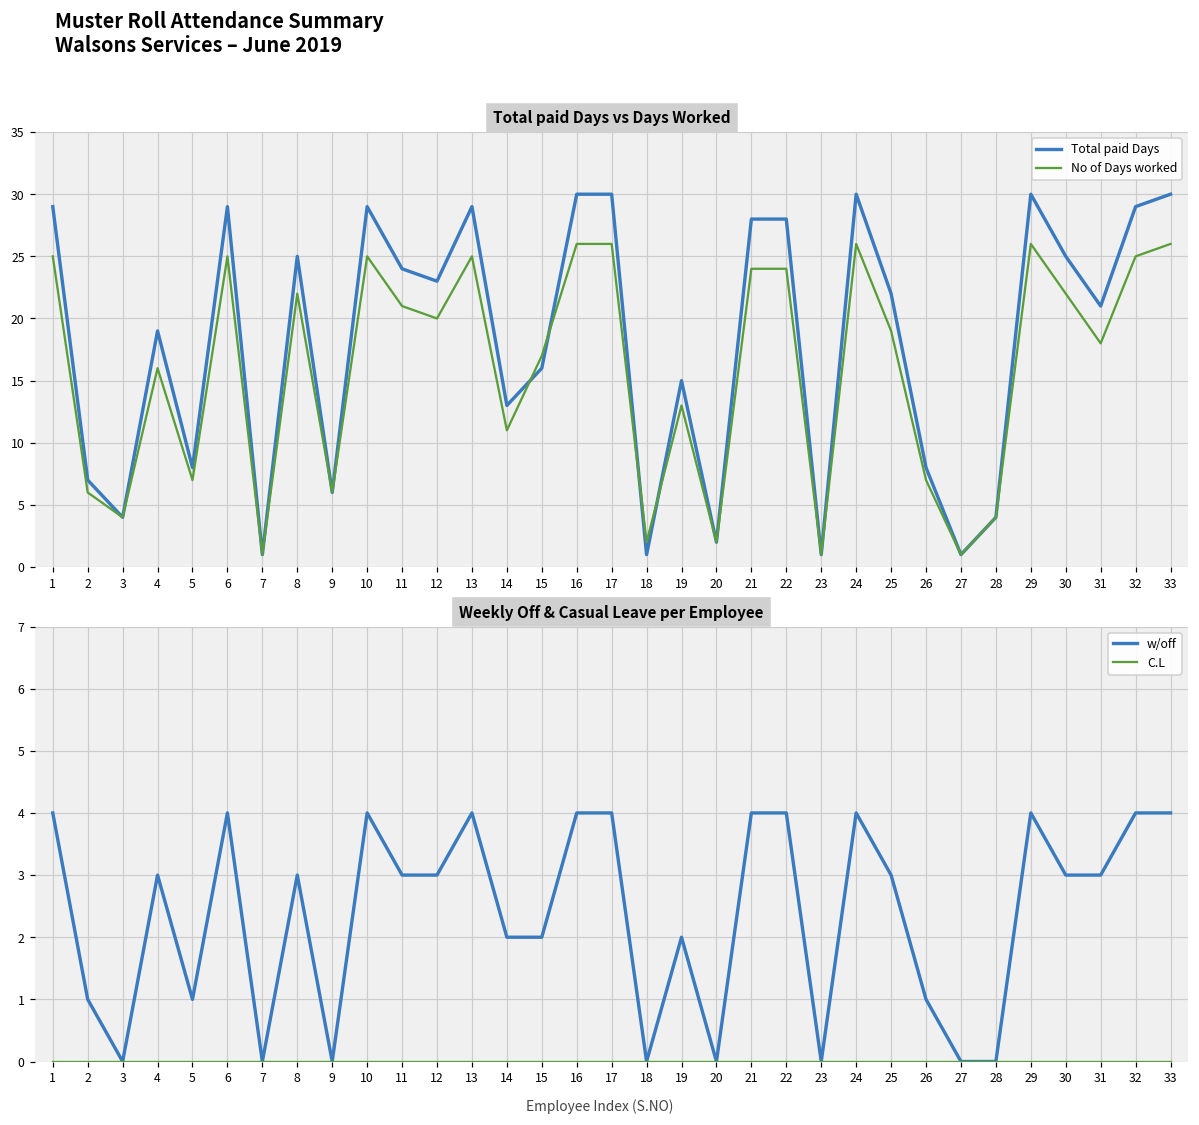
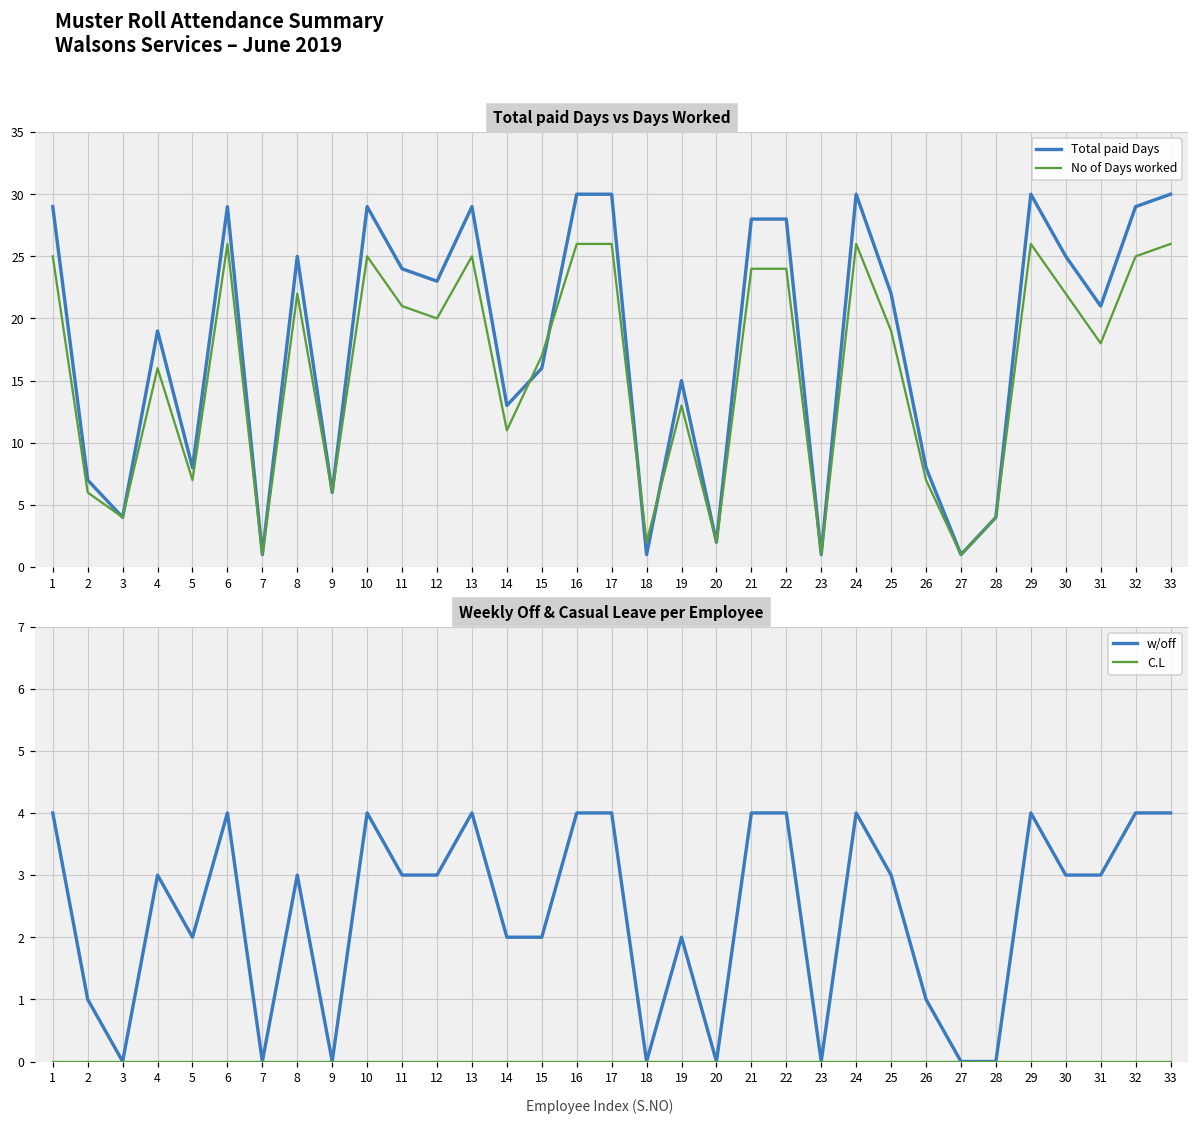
Total paid Days vs Days Worked, No of Days worked, 6: 25 -> 26
Weekly Off & Casual Leave per Employee, w/off, 5: 1 -> 2
